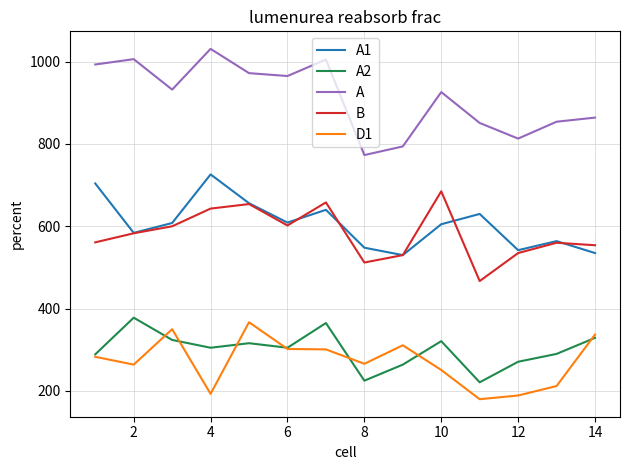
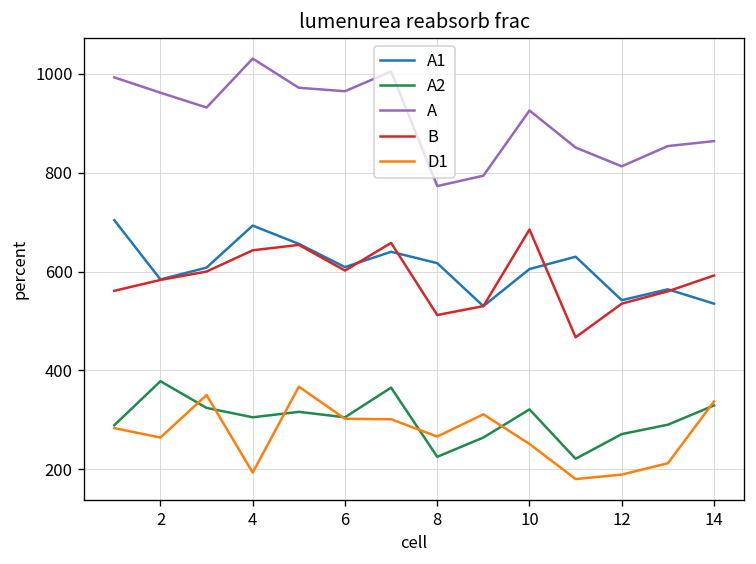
A, 2: 1010 -> 960
A1, 4: 730 -> 690
A1, 8: 550 -> 620
B, 14: 550 -> 590
